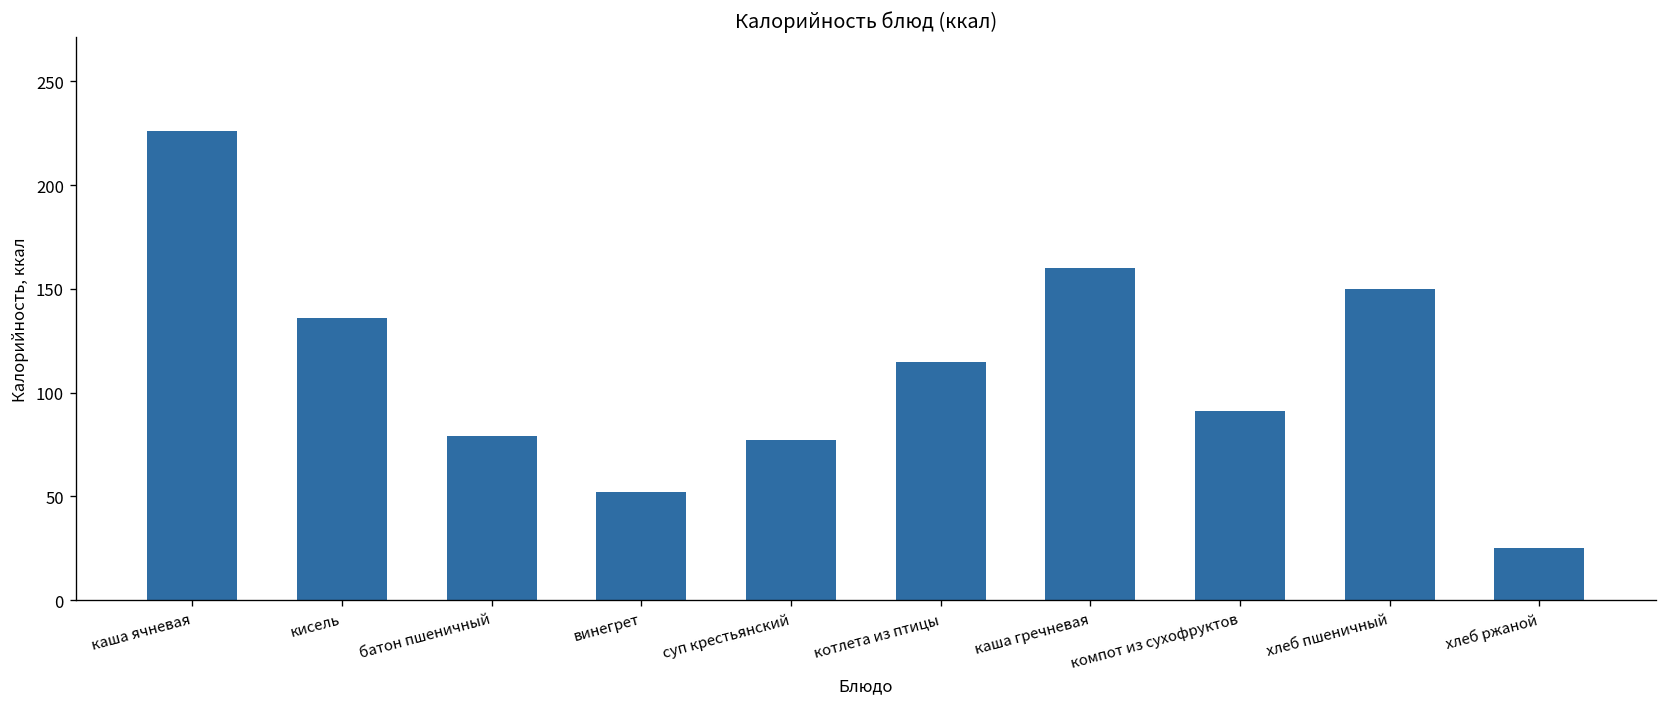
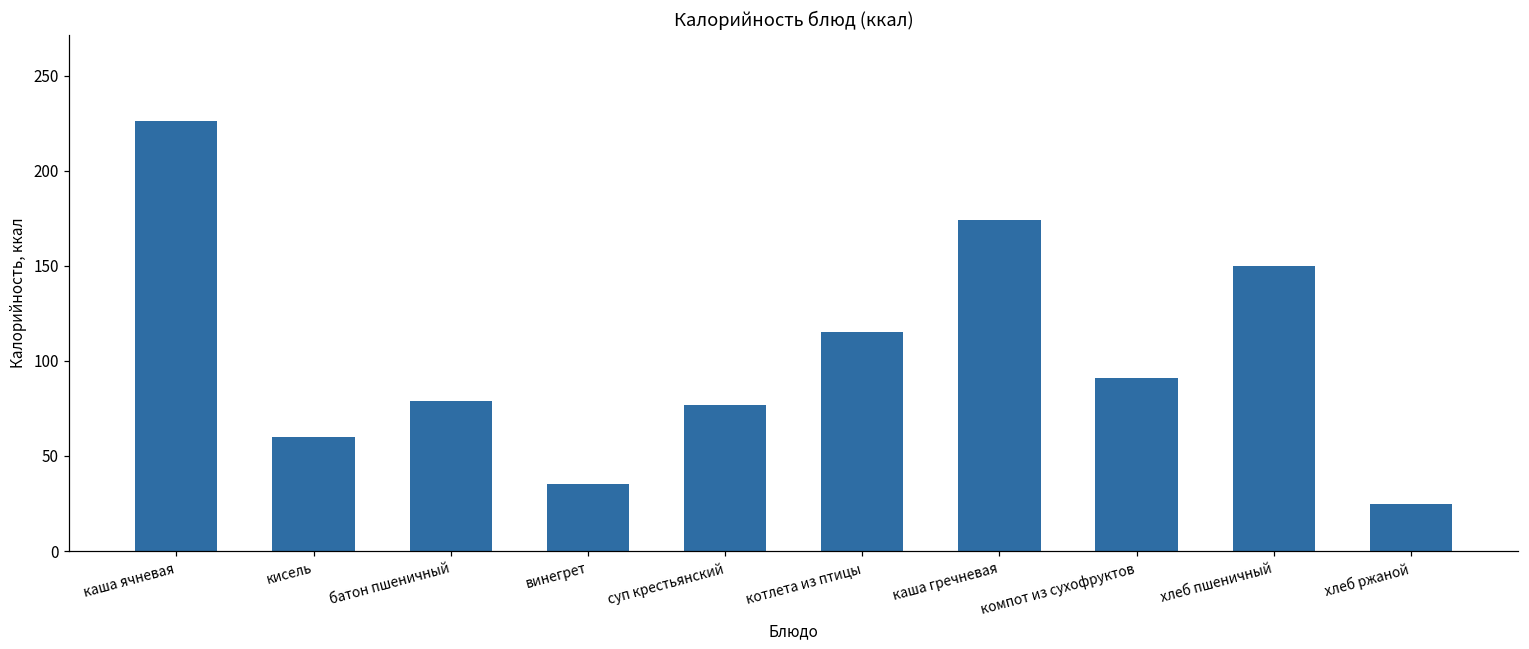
кисель: 136 -> 60
винегрет: 52 -> 35
каша гречневая: 160 -> 174
